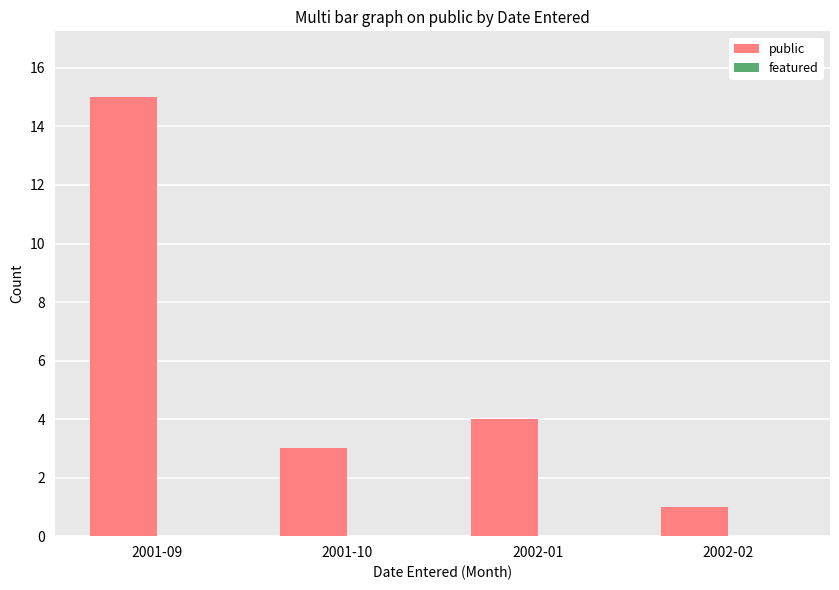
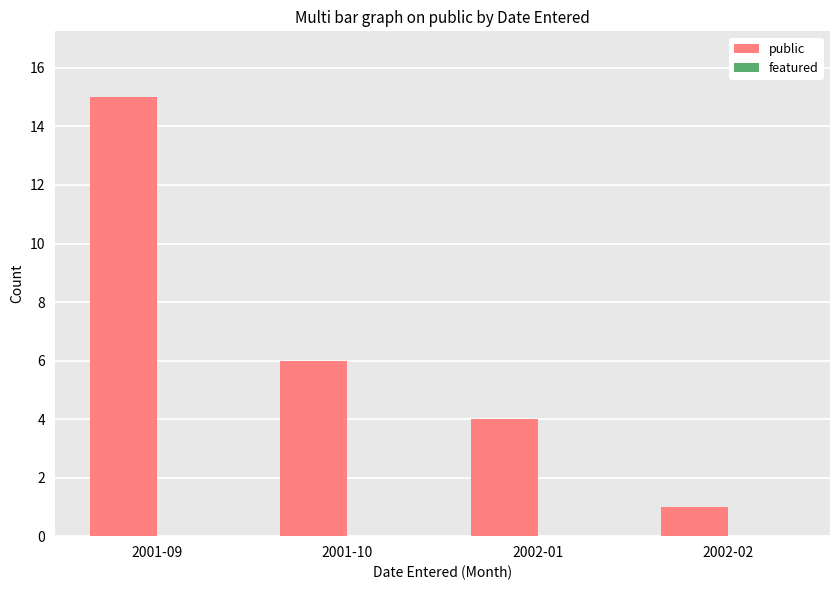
public, 2001-10: 3 -> 6
